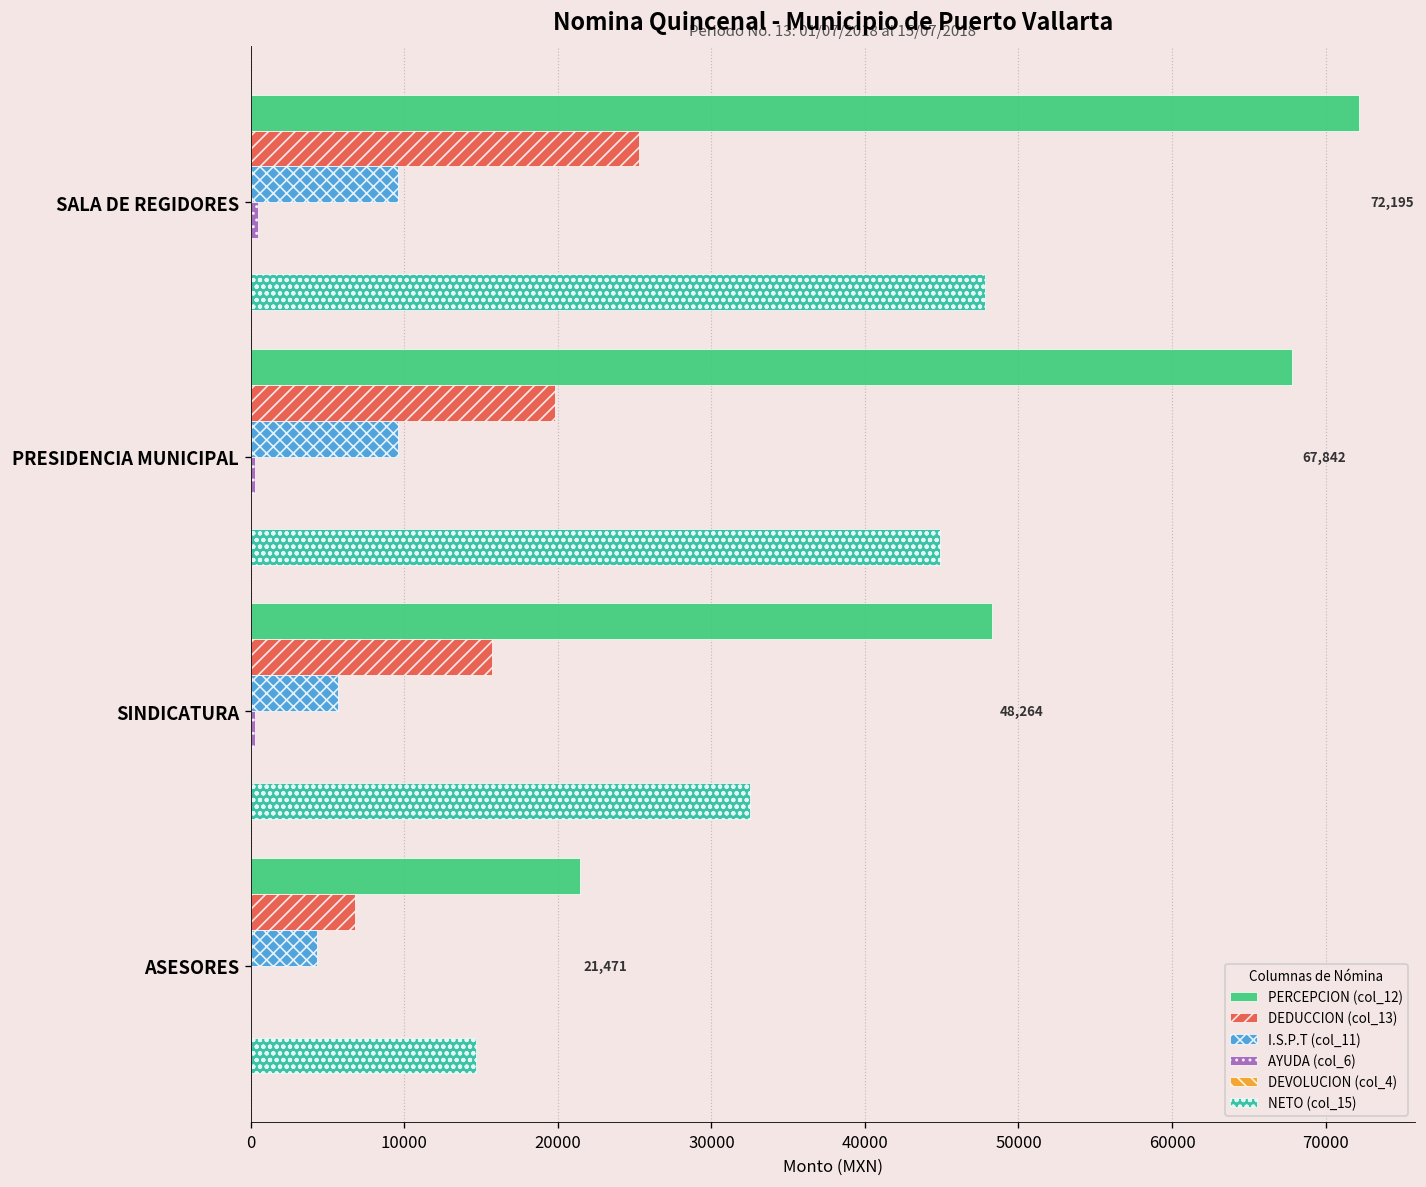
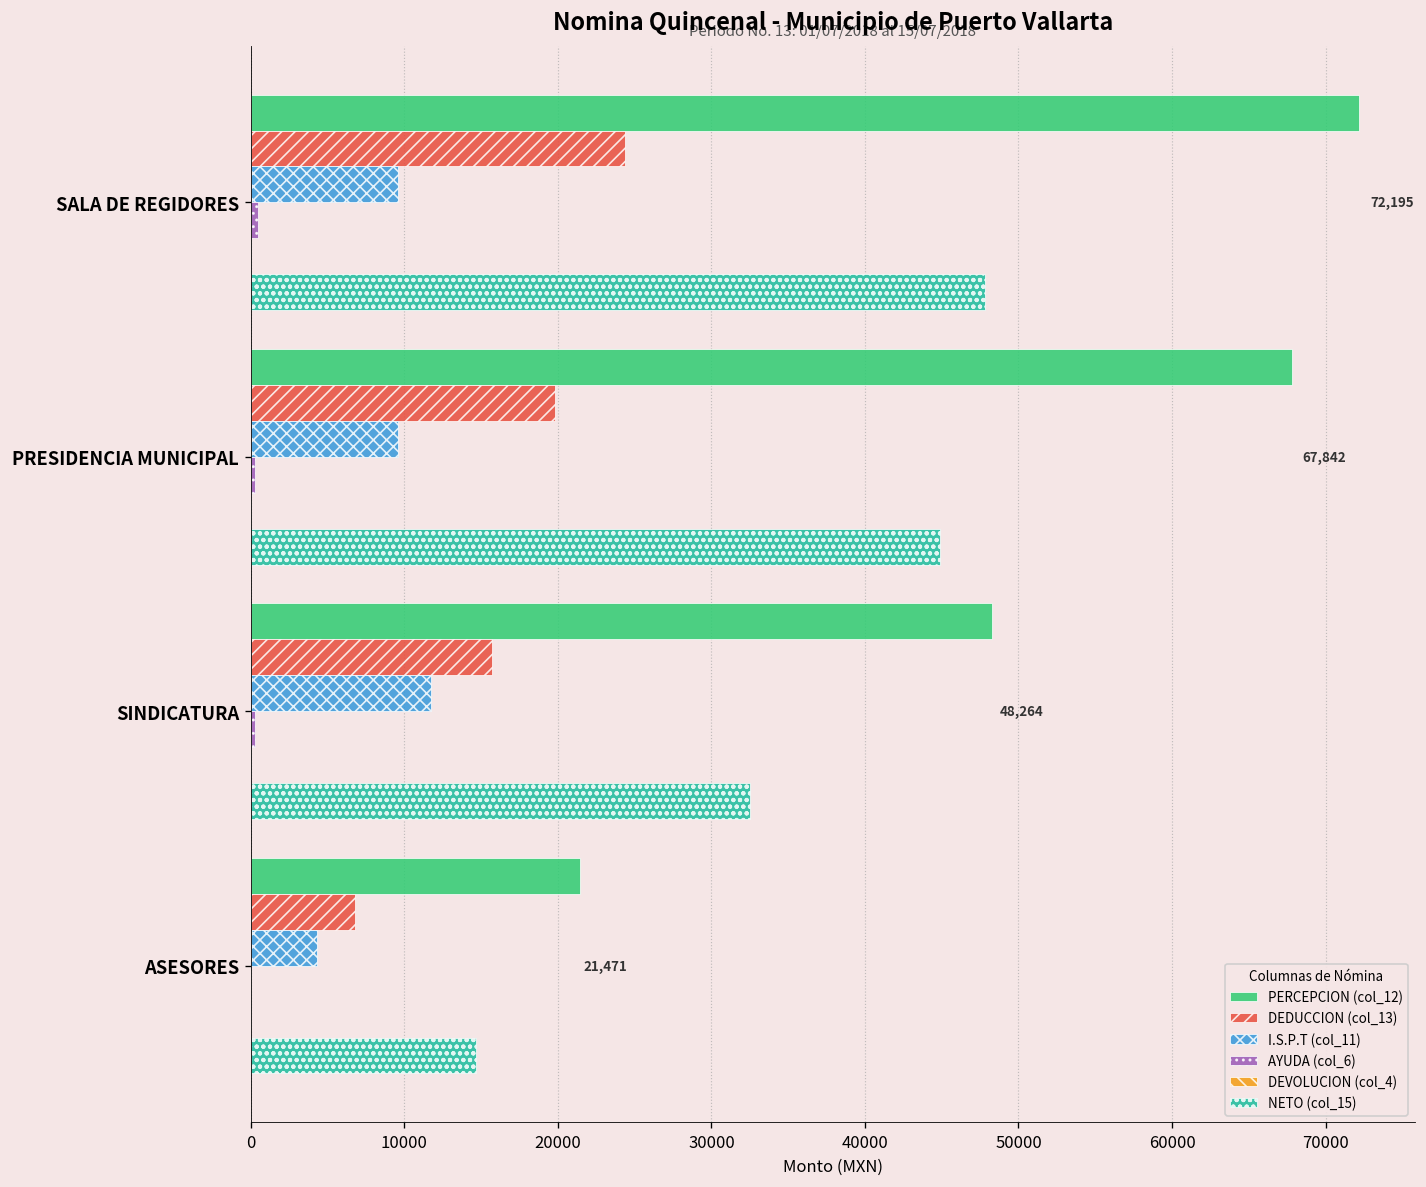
DEDUCCION (col_13), SALA DE REGIDORES: 25300 -> 24300
I.S.P.T (col_11), SINDICATURA: 5700 -> 11700
